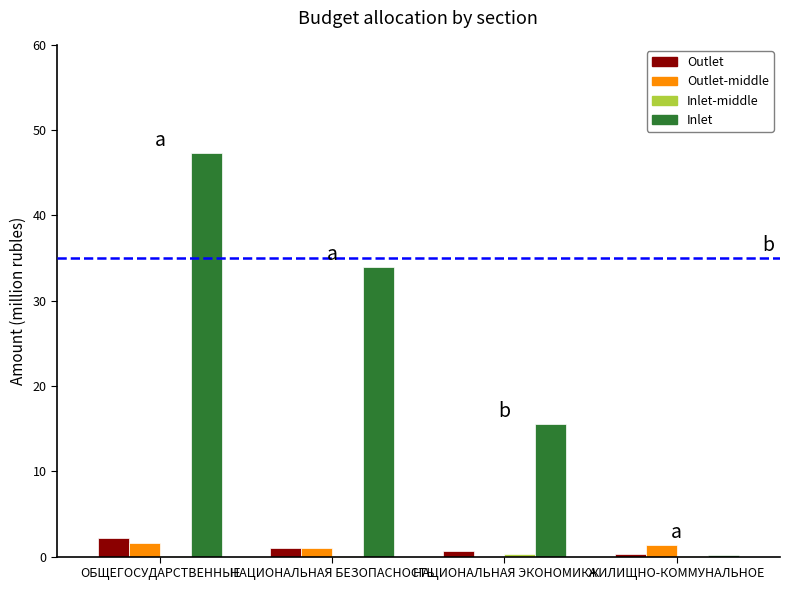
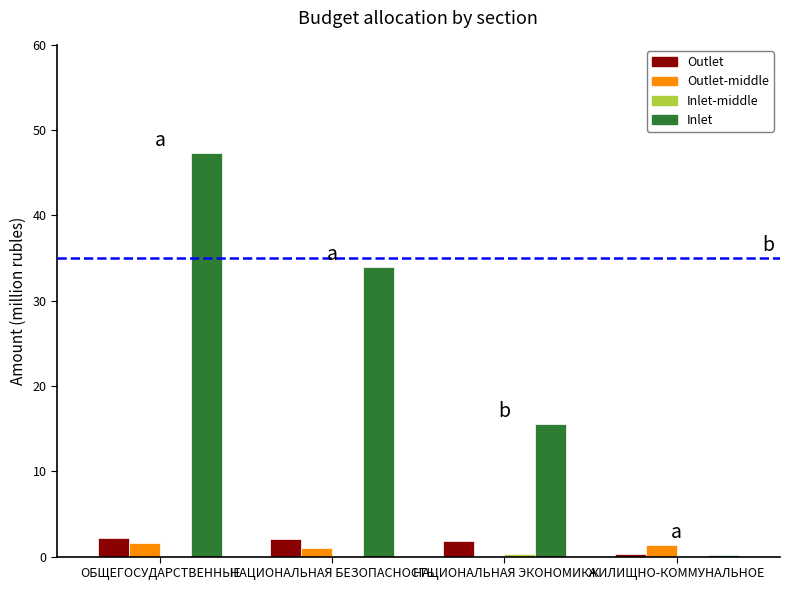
Outlet, НАЦИОНАЛЬНАЯ БЕЗОПАСНОСТЬ: 1 -> 2
Outlet, НАЦИОНАЛЬНАЯ ЭКОНОМИКА: 1 -> 2
